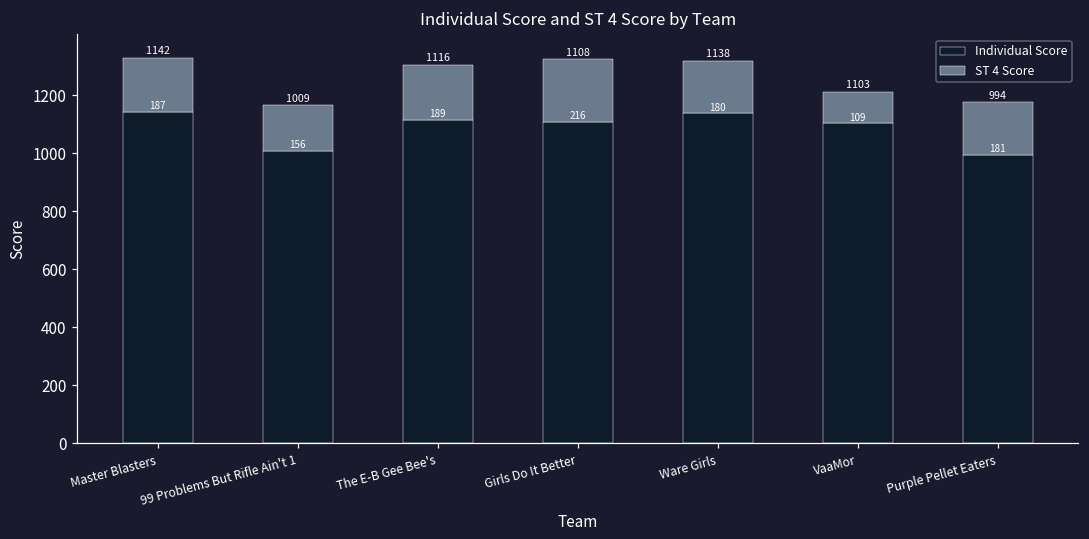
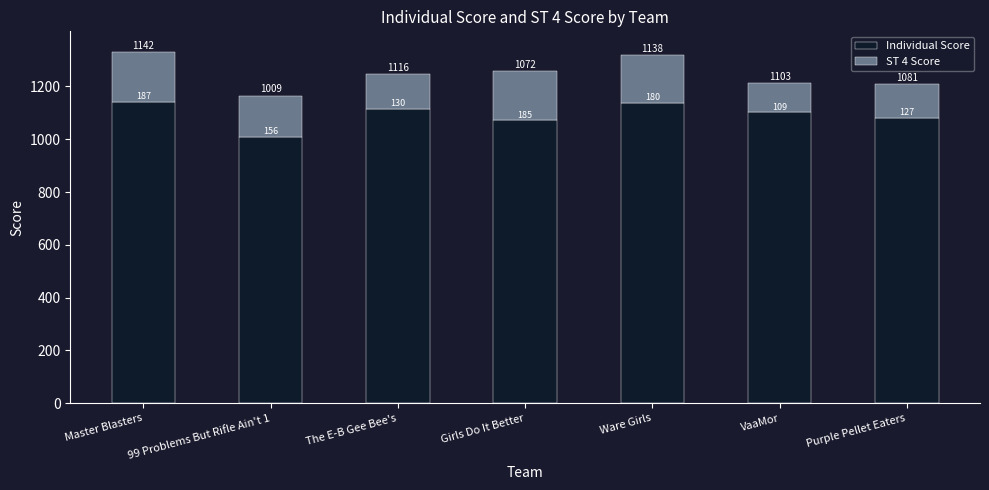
ST 4 Score, The E-B Gee Bee's: 189 -> 130
Individual Score, Girls Do It Better: 1108 -> 1072
ST 4 Score, Girls Do It Better: 216 -> 185
Individual Score, Purple Pellet Eaters: 994 -> 1081
ST 4 Score, Purple Pellet Eaters: 181 -> 127
